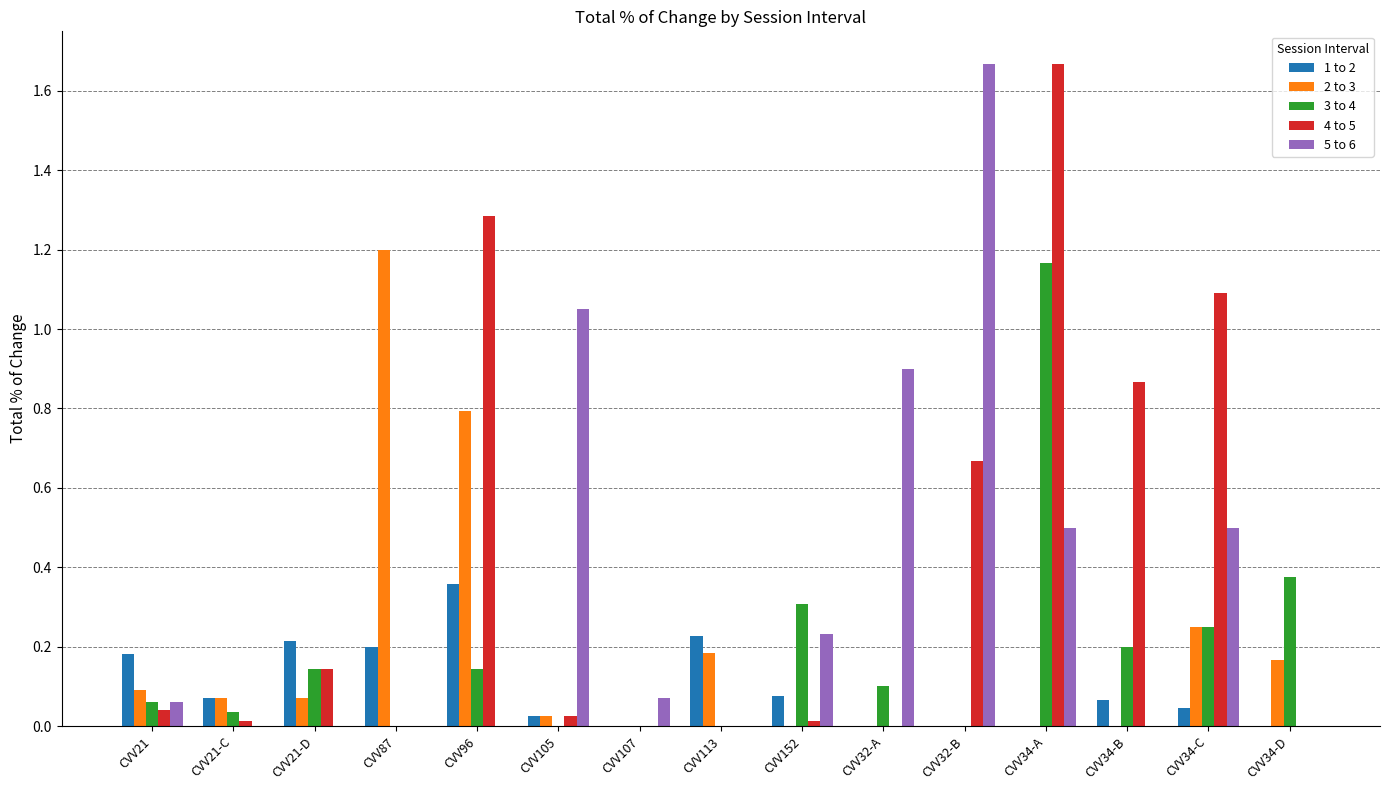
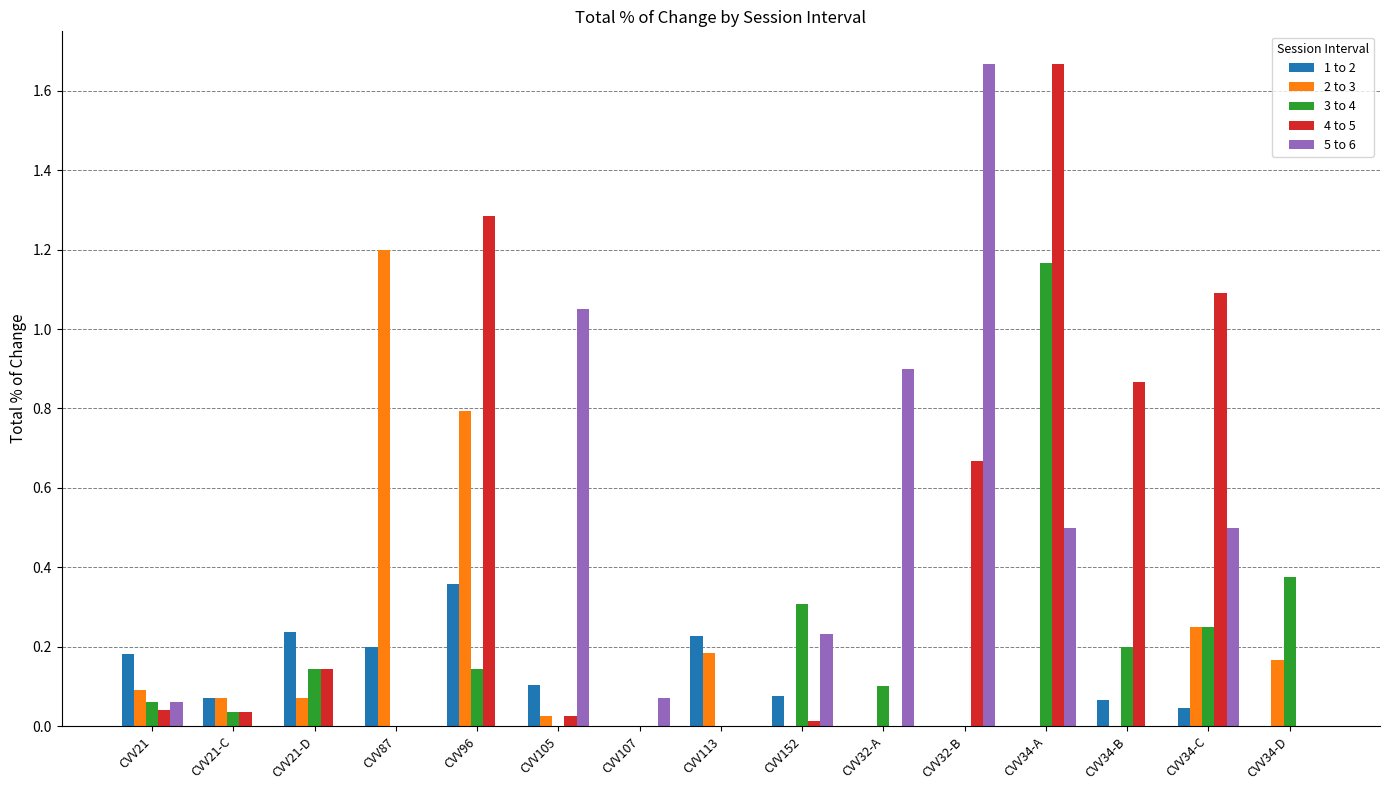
4 to 5, CVV21-C: 0.01 -> 0.04
1 to 2, CVV21-D: 0.21 -> 0.24
1 to 2, CVV105: 0.03 -> 0.10
